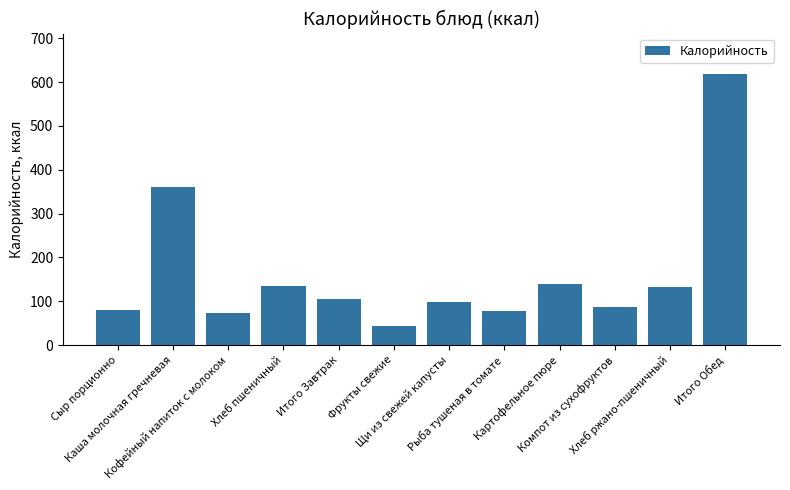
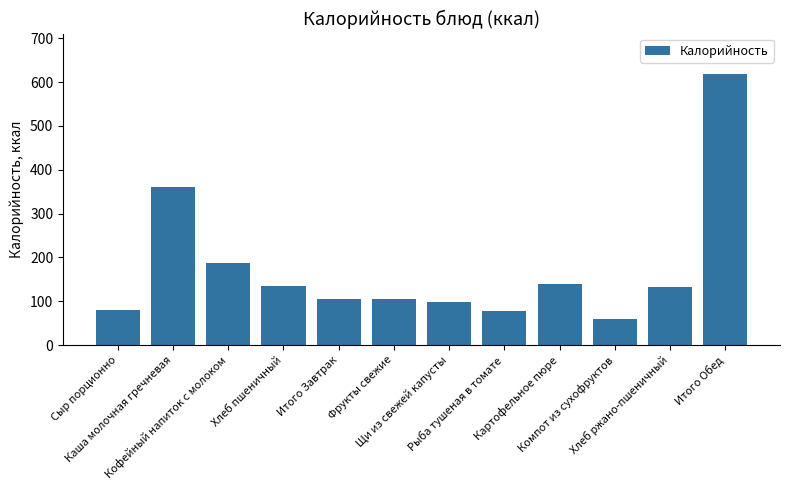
Кофейный напиток с молоком: 70 -> 190
Фрукты свежие: 40 -> 110
Компот из сухофруктов: 90 -> 60
